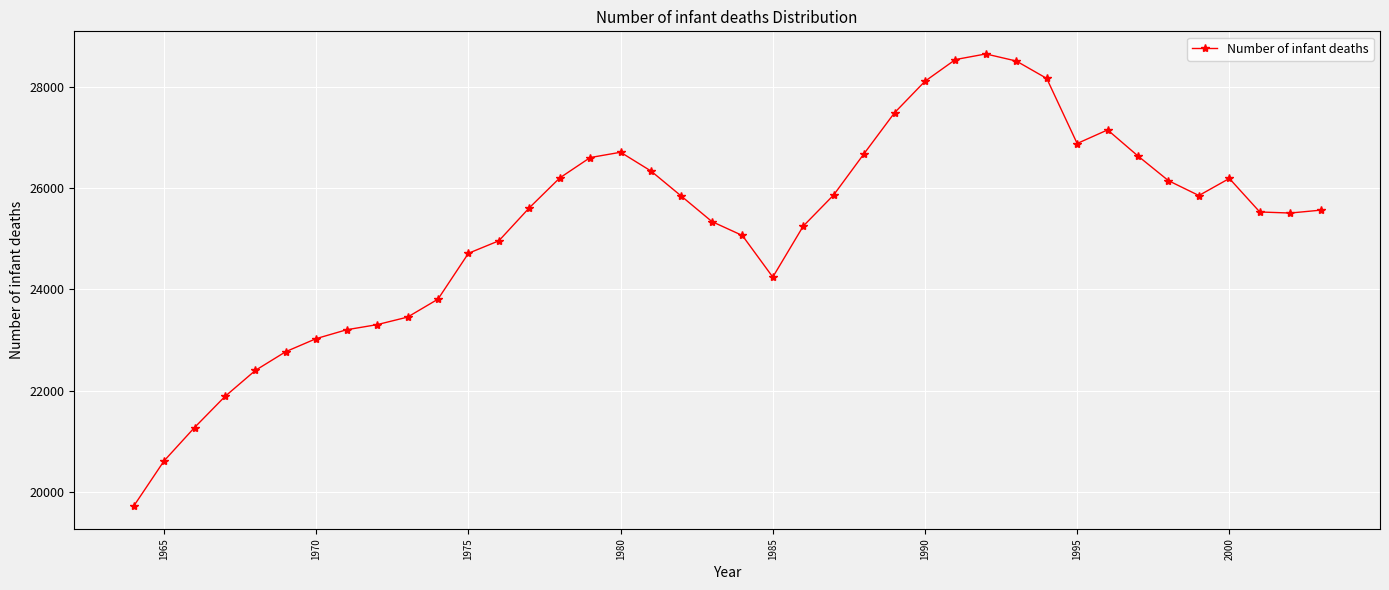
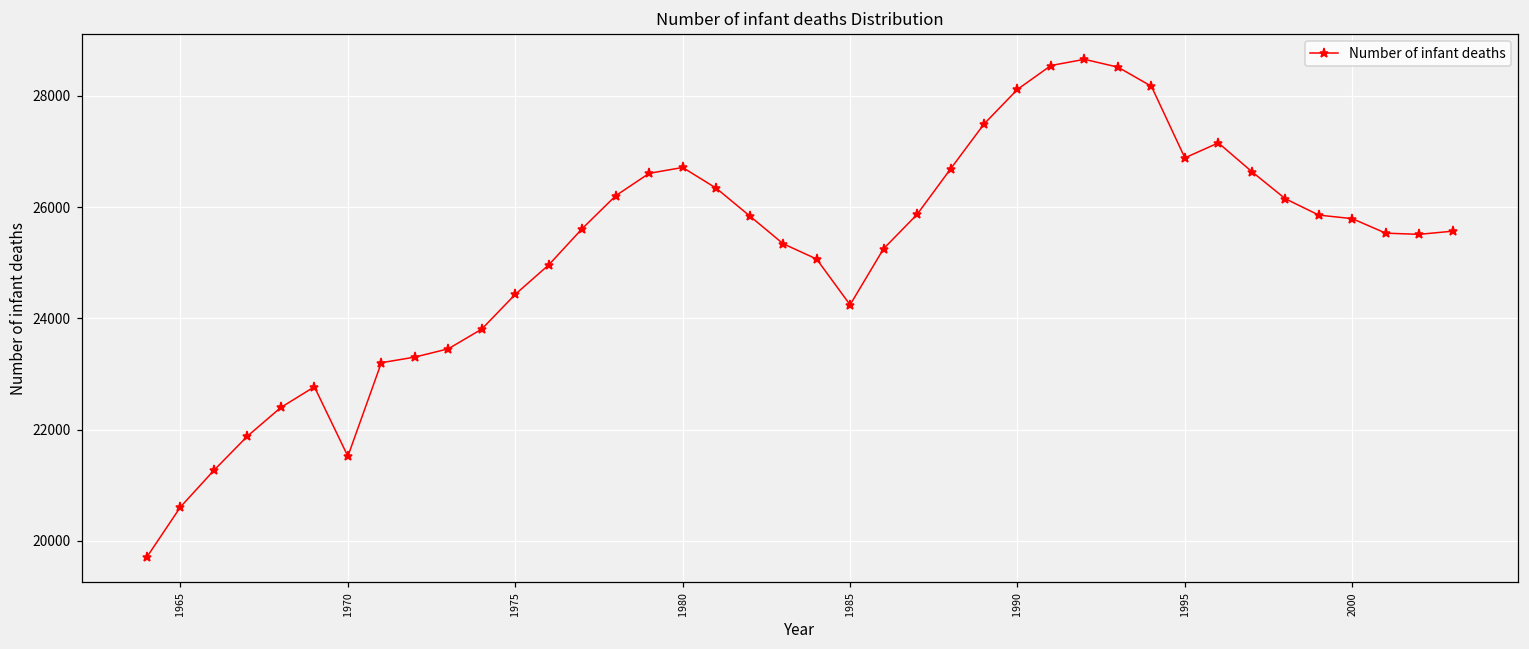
1970: 23000 -> 21500
1975: 24700 -> 24400
2000: 26200 -> 25800
